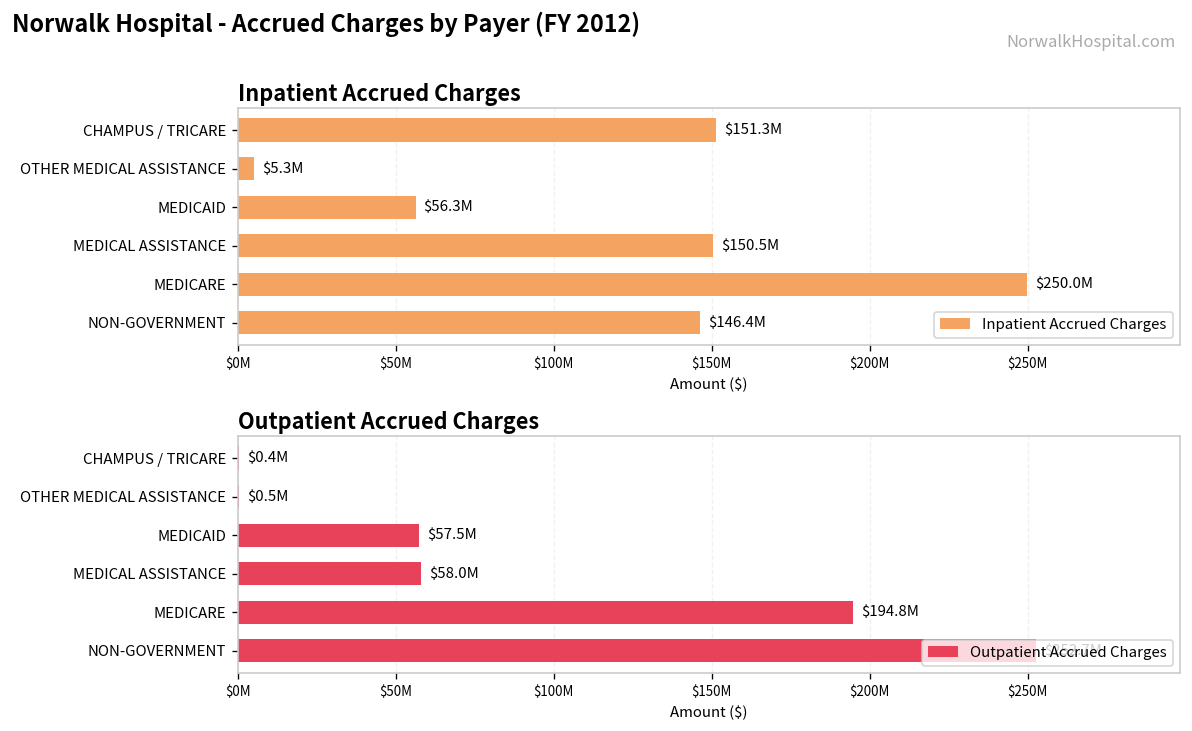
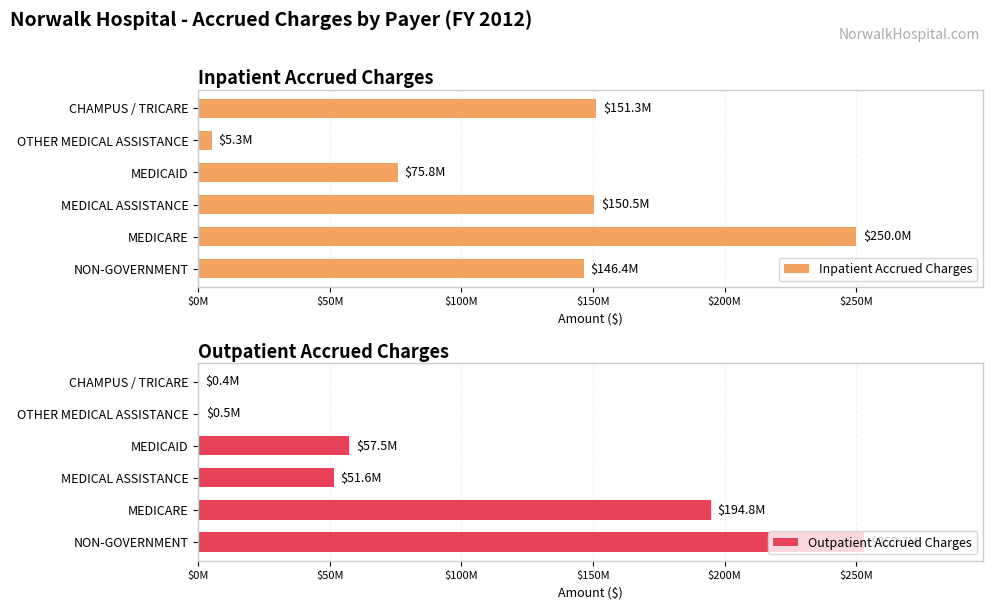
Inpatient Accrued Charges, MEDICAID: $56.3M -> $75.8M
Outpatient Accrued Charges, MEDICAL ASSISTANCE: $58.0M -> $51.6M
